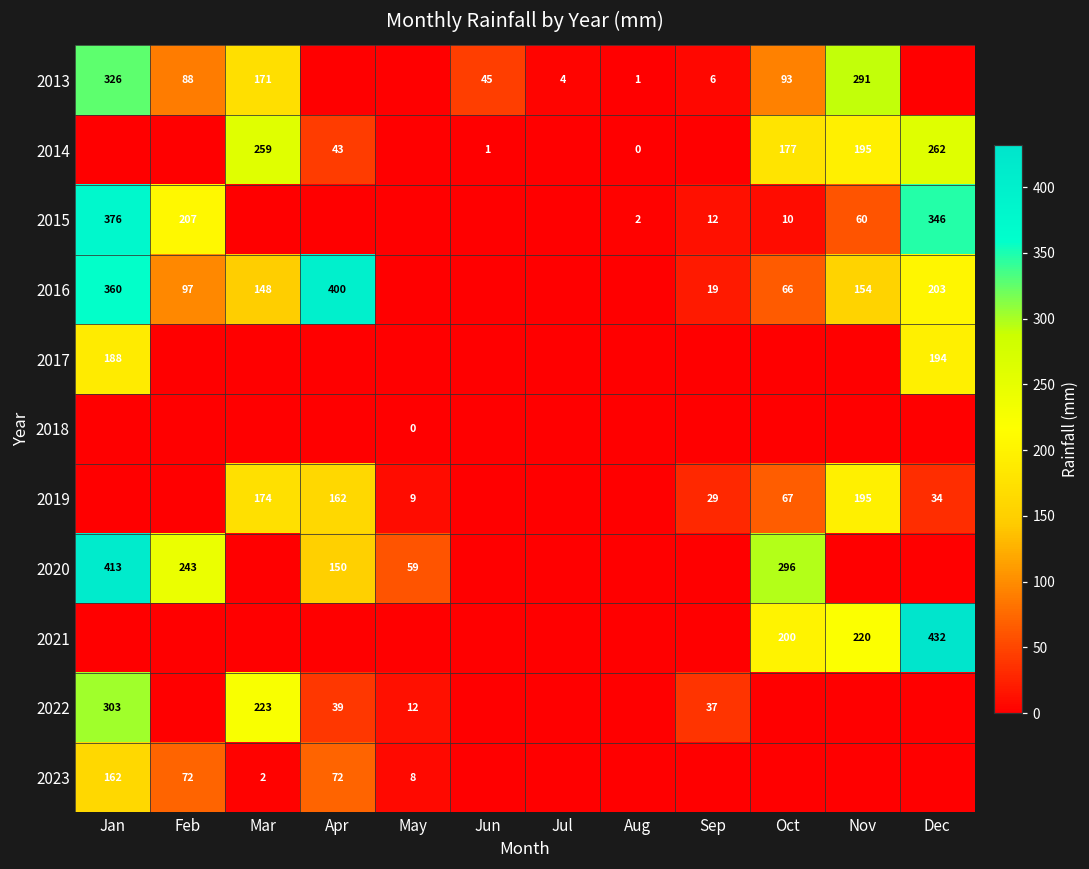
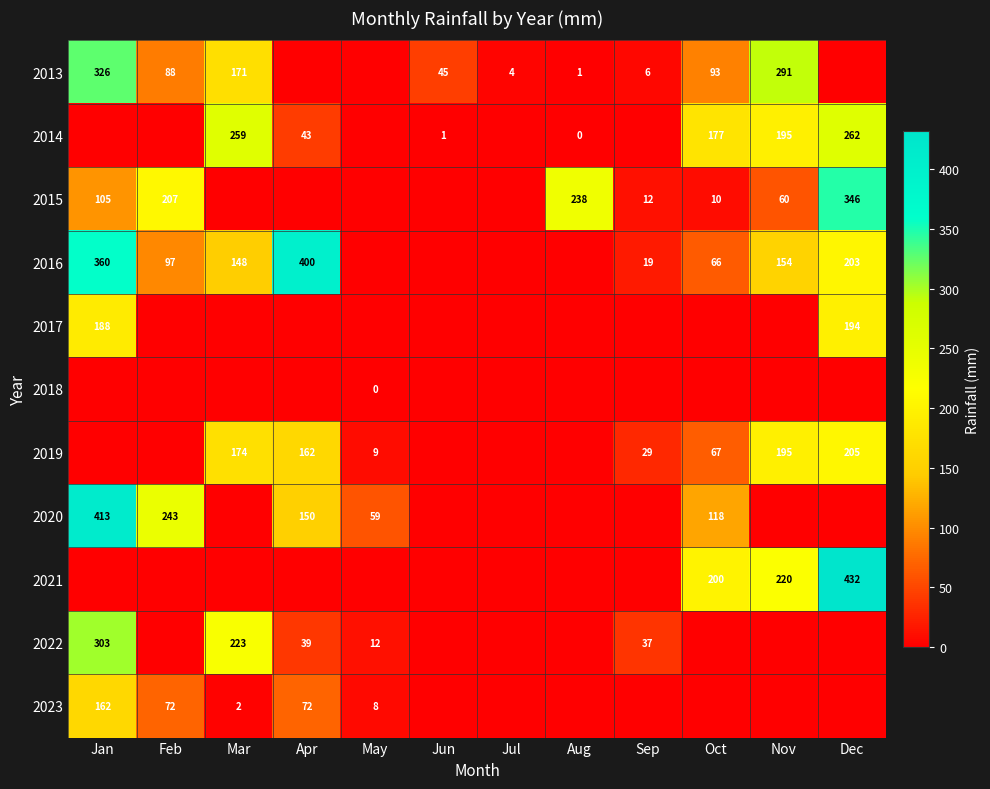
2015, Jan: 376 -> 105
2015, Aug: 2 -> 238
2019, Dec: 34 -> 205
2020, Oct: 296 -> 118
